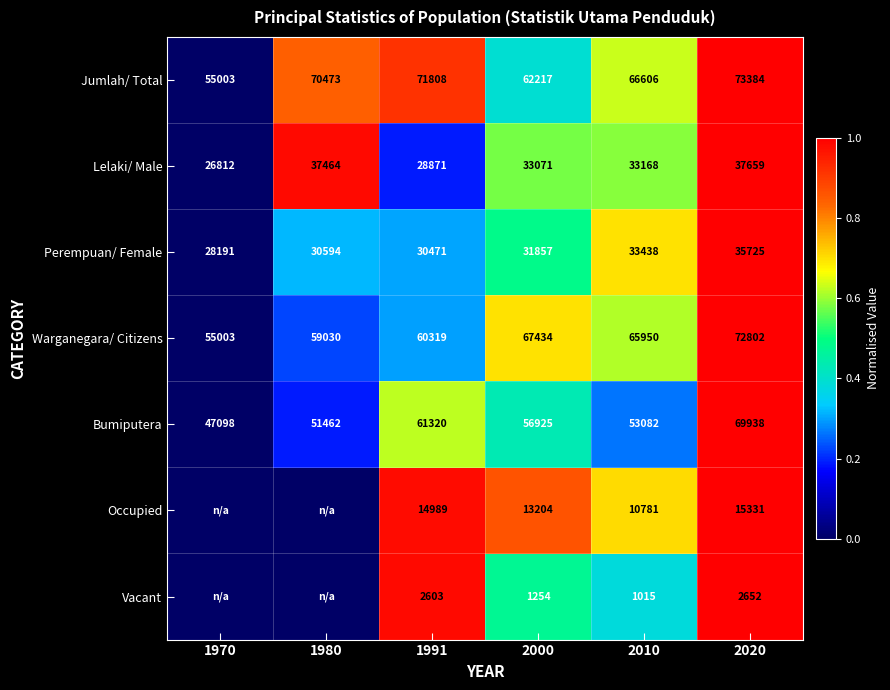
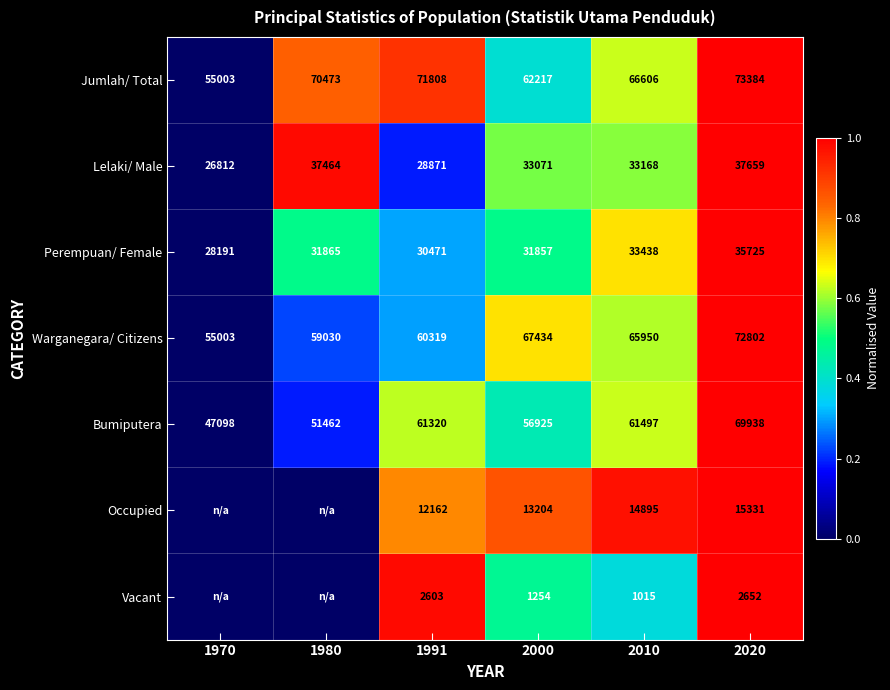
Perempuan/ Female, 1980: 30594 -> 31865
Bumiputera, 2010: 53082 -> 61497
Occupied, 1991: 14989 -> 12162
Occupied, 2010: 10781 -> 14895
